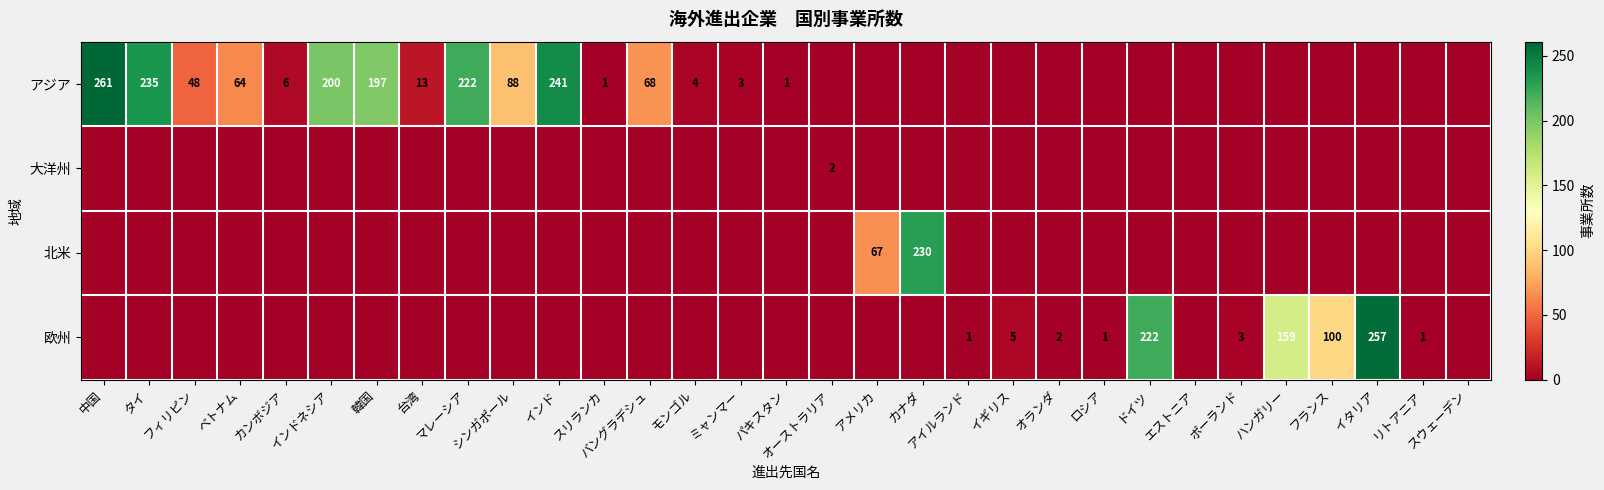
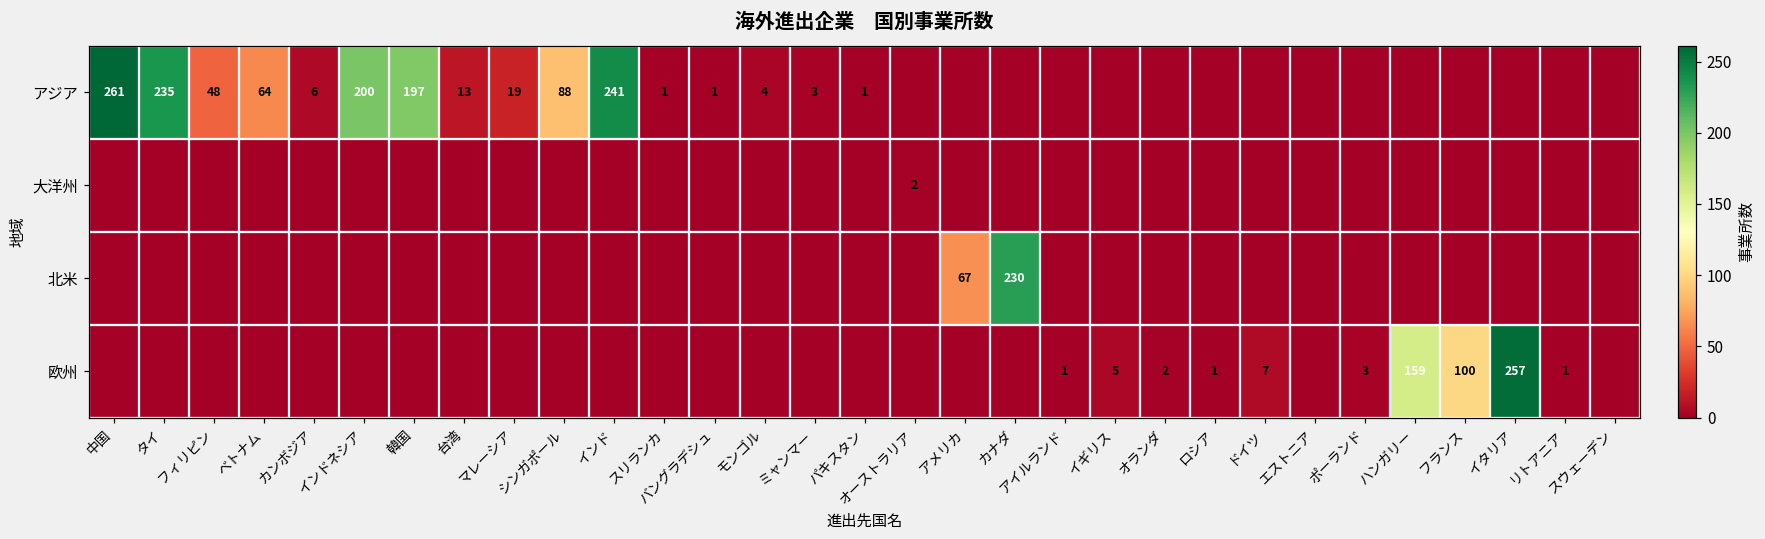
アジア, マレーシア: 222 -> 19
アジア, バングラデシュ: 68 -> 1
欧州, ドイツ: 222 -> 7
